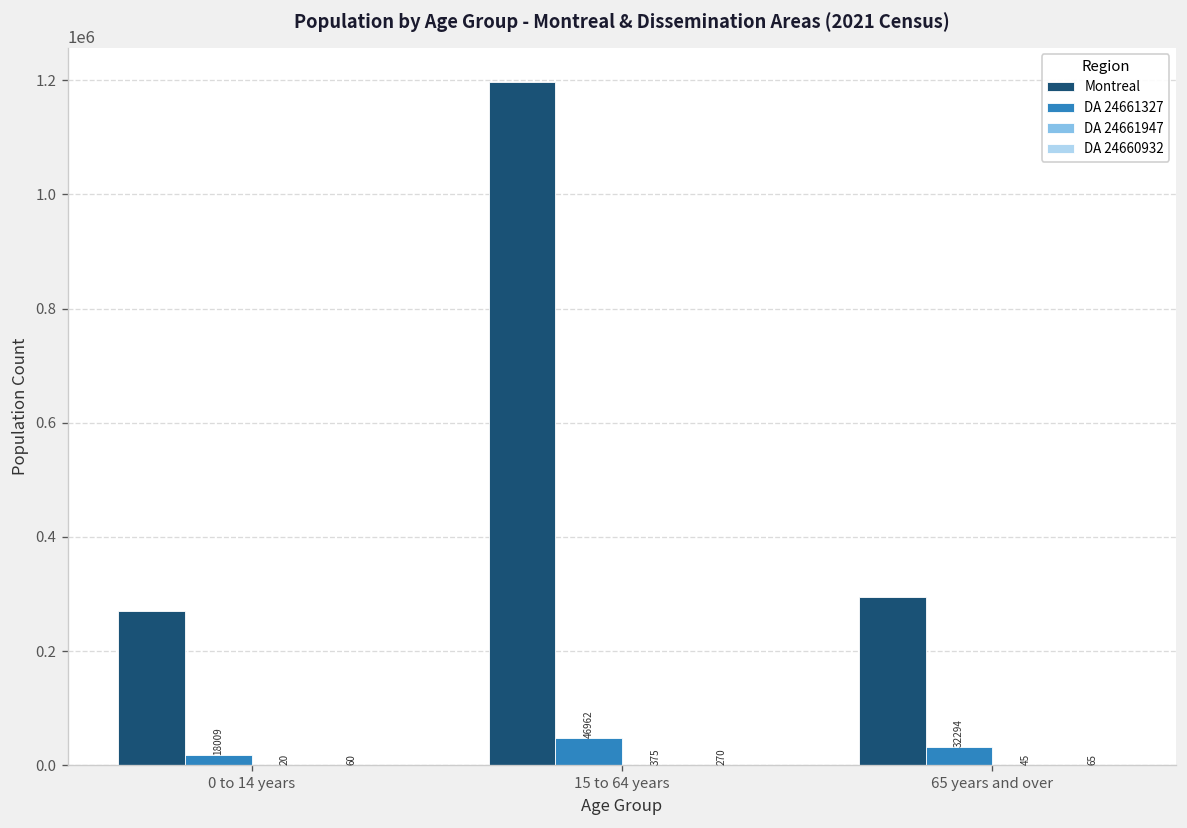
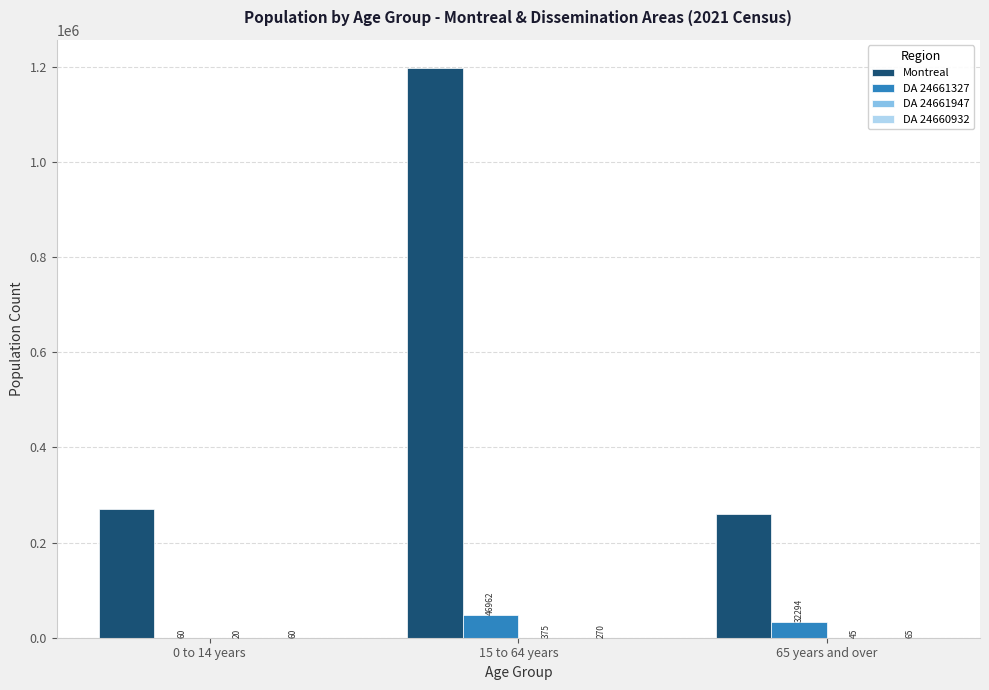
DA 24661327, 0 to 14 years: 18009 -> 60
Montreal, 65 years and over: 300000 -> 260000
